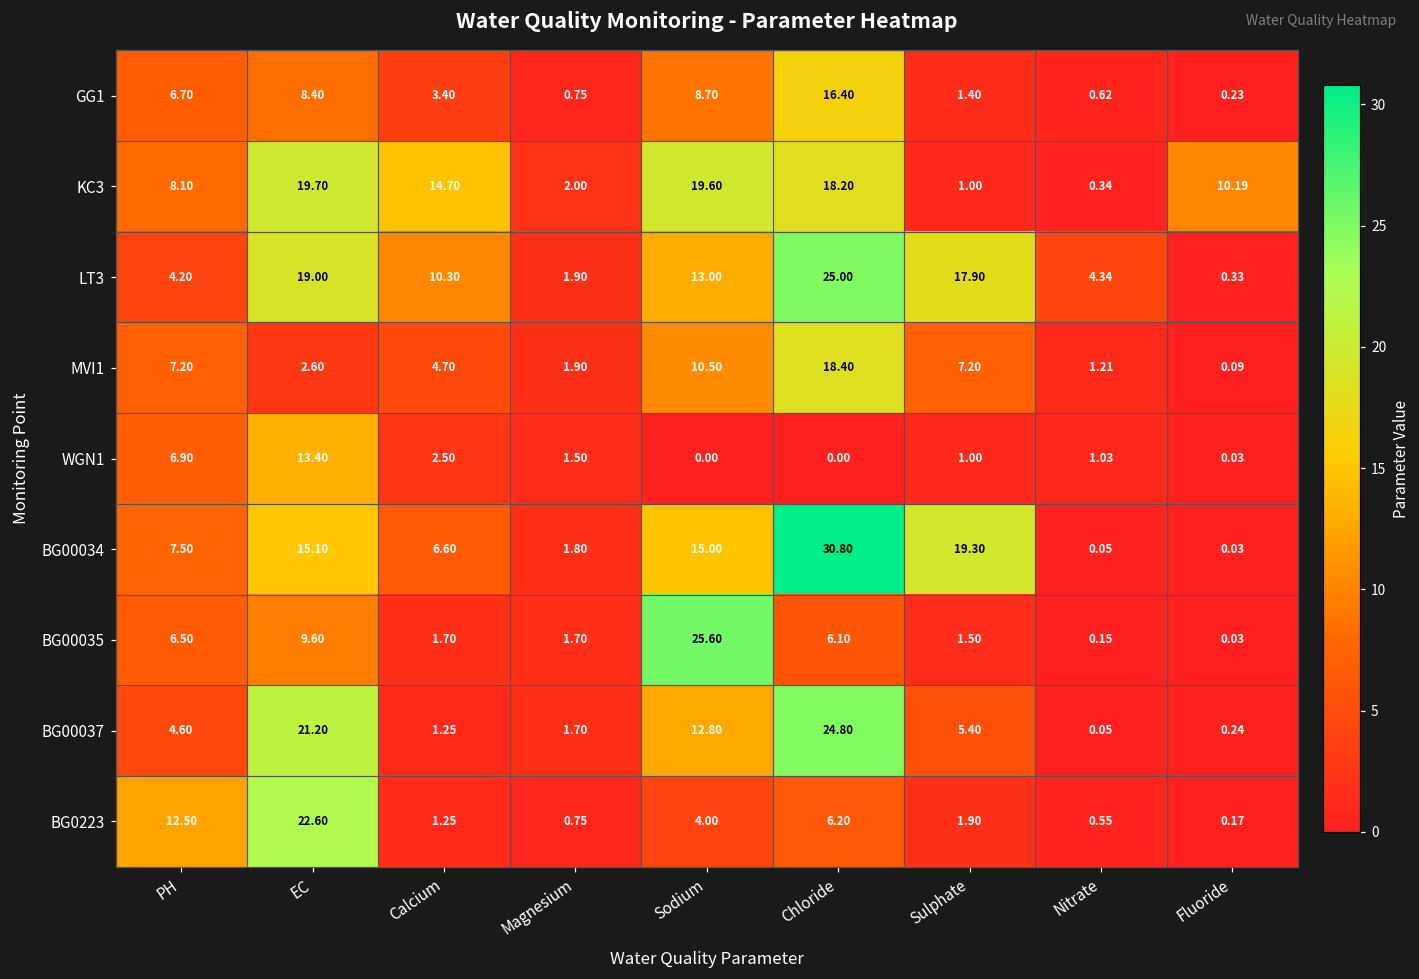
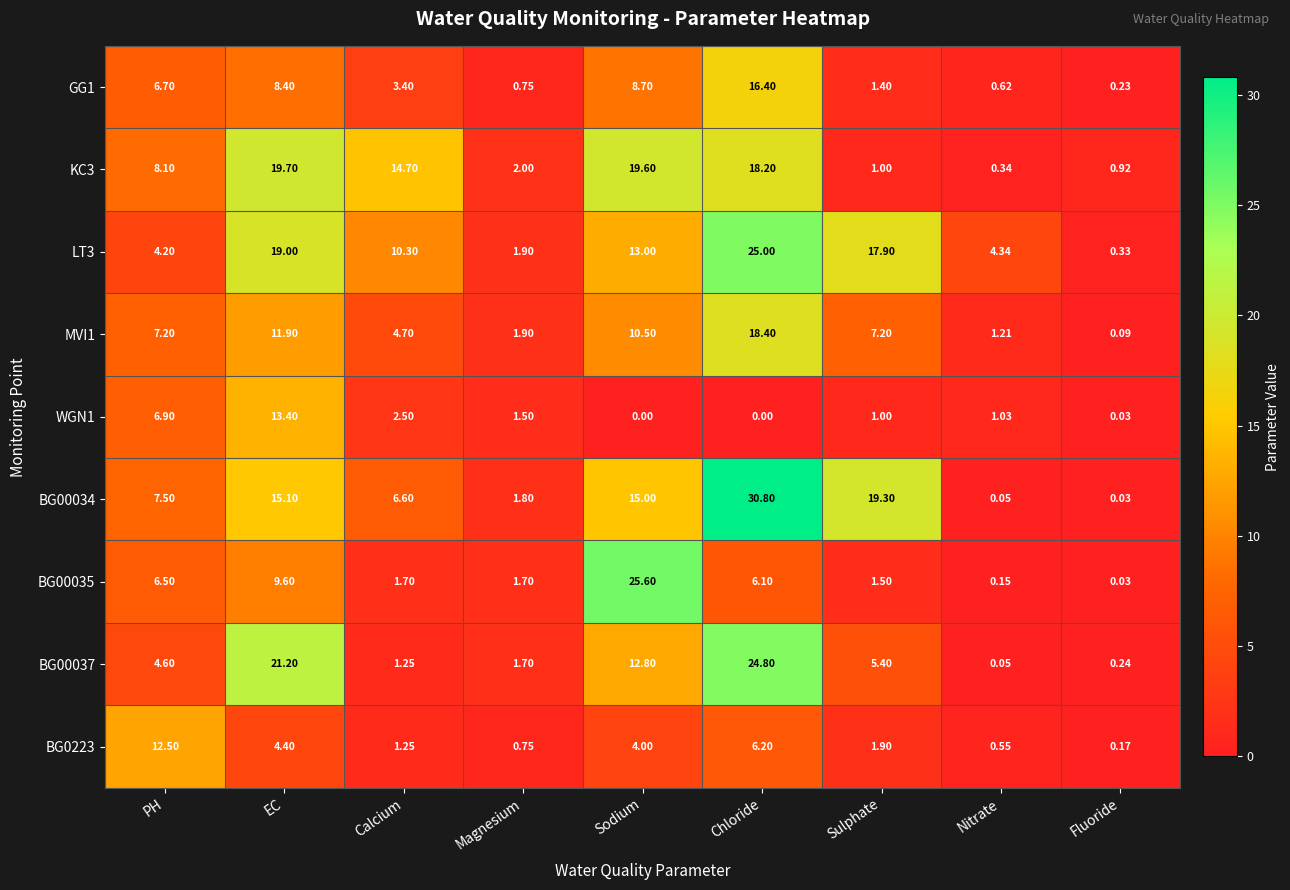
KC3, Fluoride: 10.19 -> 0.92
MVI1, EC: 2.60 -> 11.90
BG0223, EC: 22.60 -> 4.40
